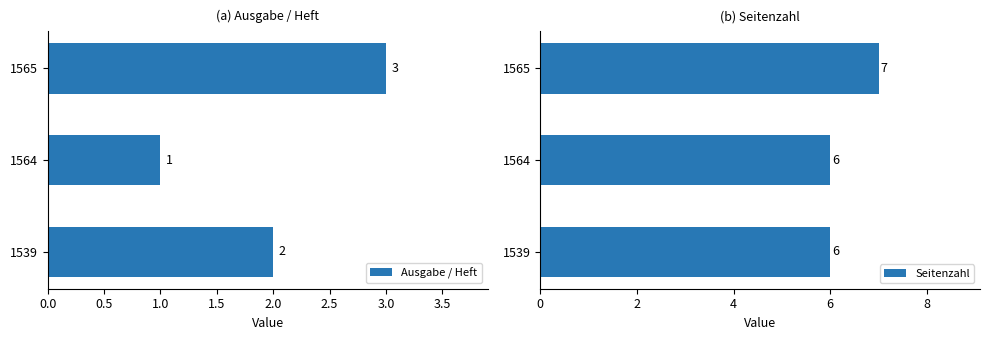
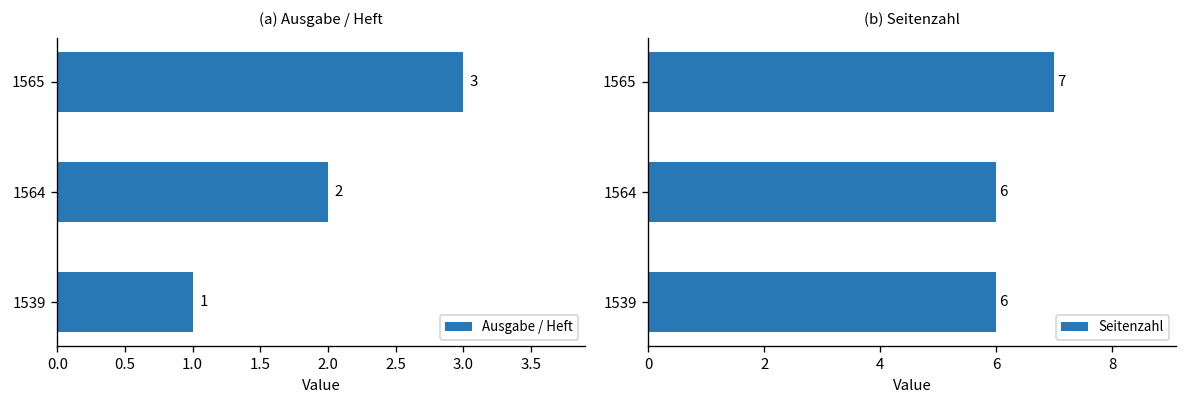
(a) Ausgabe / Heft, 1564: 1 -> 2
(a) Ausgabe / Heft, 1539: 2 -> 1
